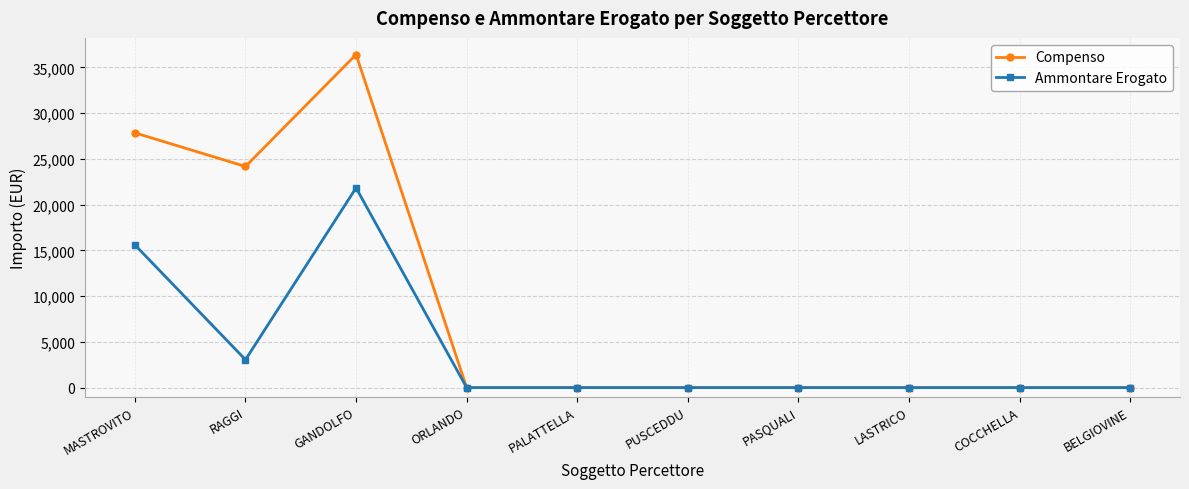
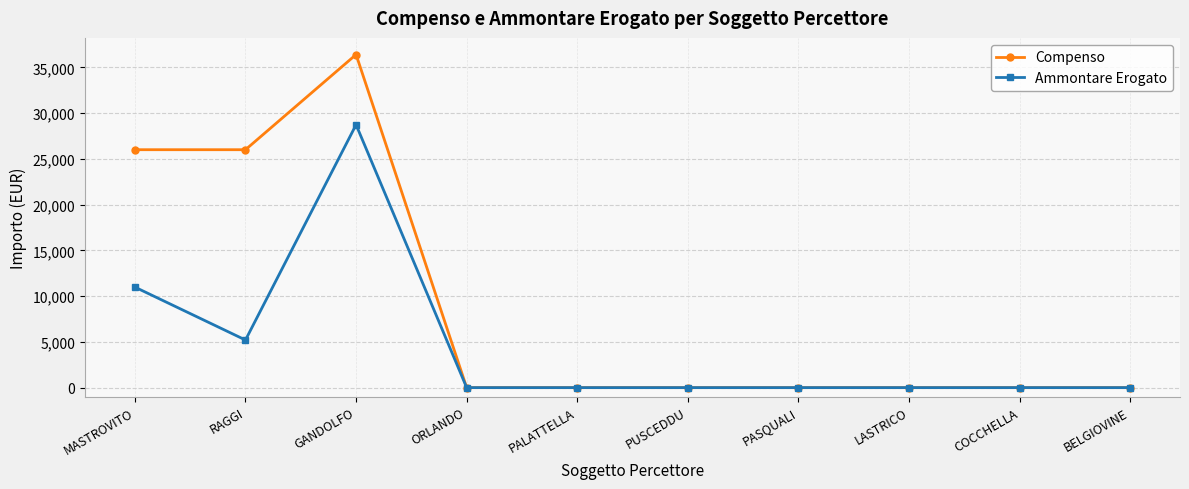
Compenso, MASTROVITO: 28,000 -> 26,000
Ammontare Erogato, MASTROVITO: 16,000 -> 11,000
Compenso, RAGGI: 24,000 -> 26,000
Ammontare Erogato, RAGGI: 3,000 -> 5,000
Ammontare Erogato, GANDOLFO: 22,000 -> 29,000
